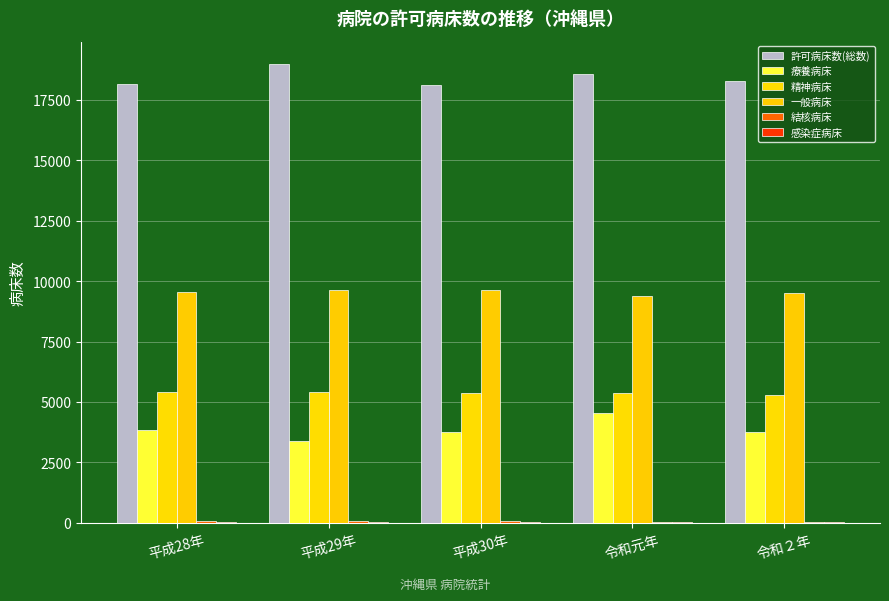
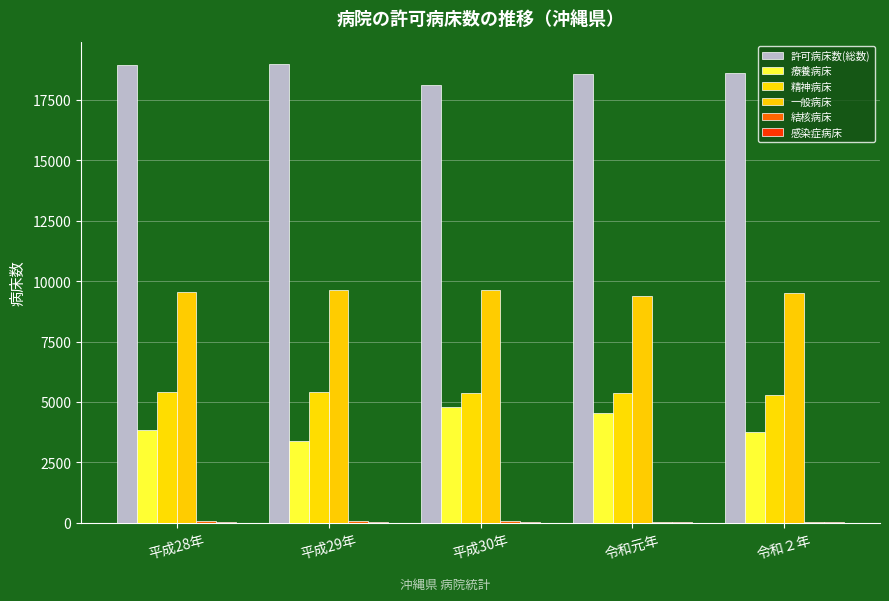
許可病床数(総数), 平成28年: 18100 -> 18900
療養病床, 平成30年: 3800 -> 4800
許可病床数(総数), 令和２年: 18300 -> 18600
